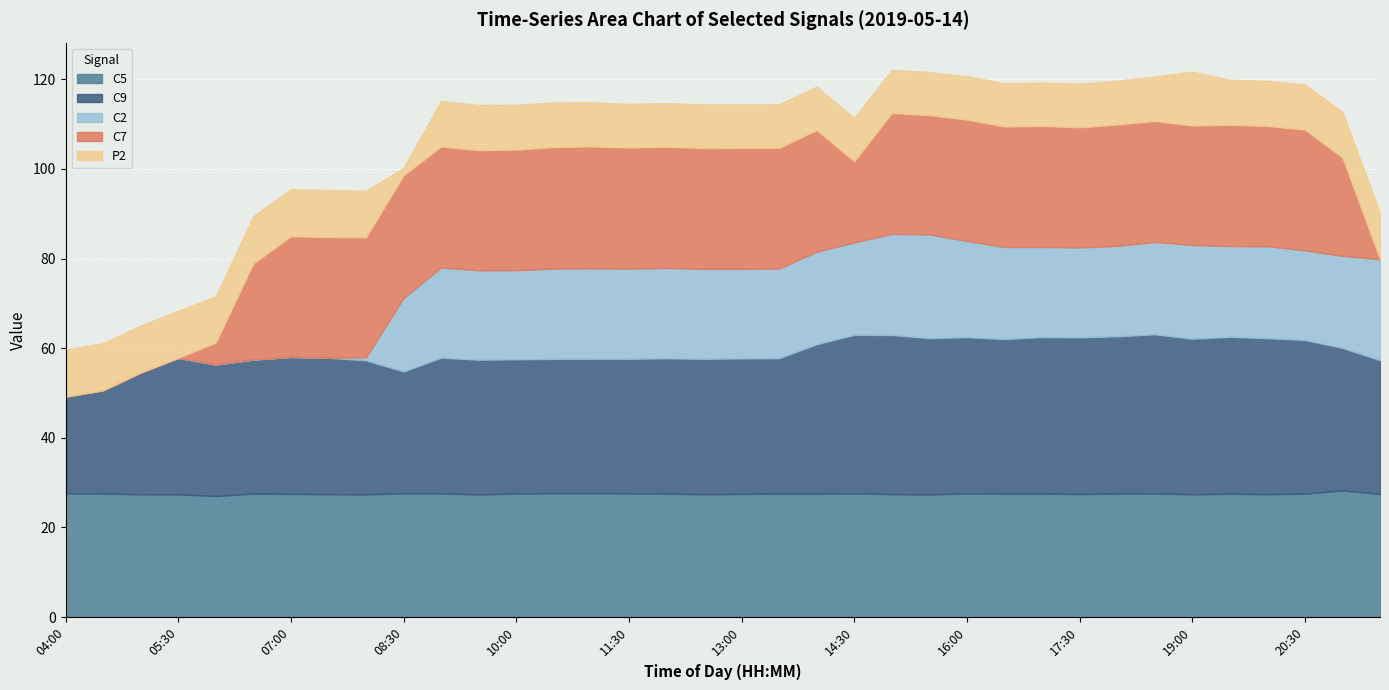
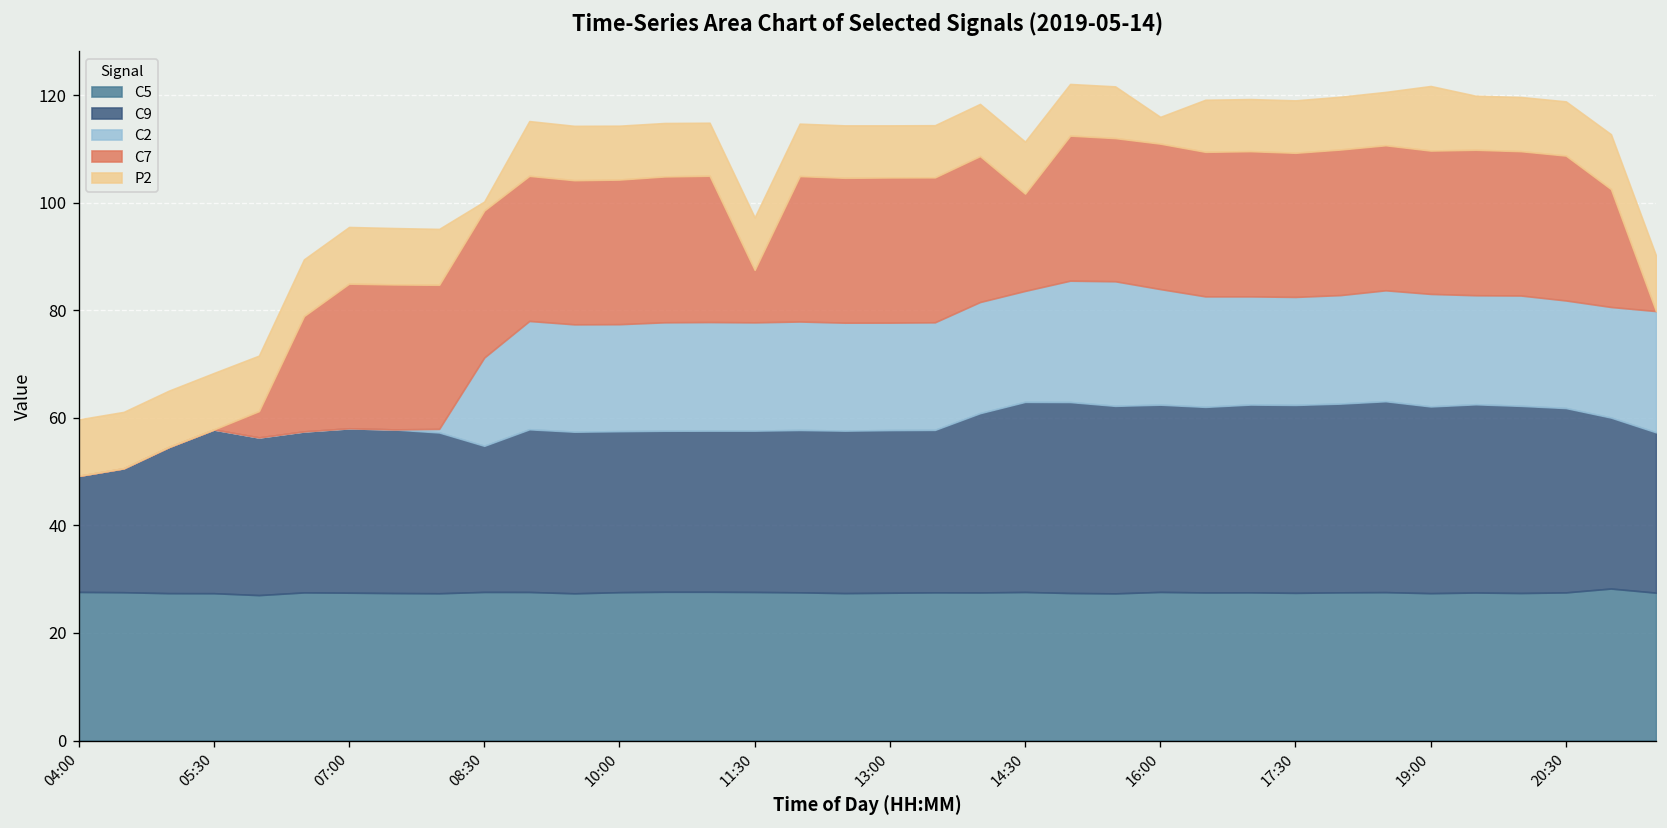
C7, 11:30: 27 -> 10
P2, 16:00: 10 -> 5
